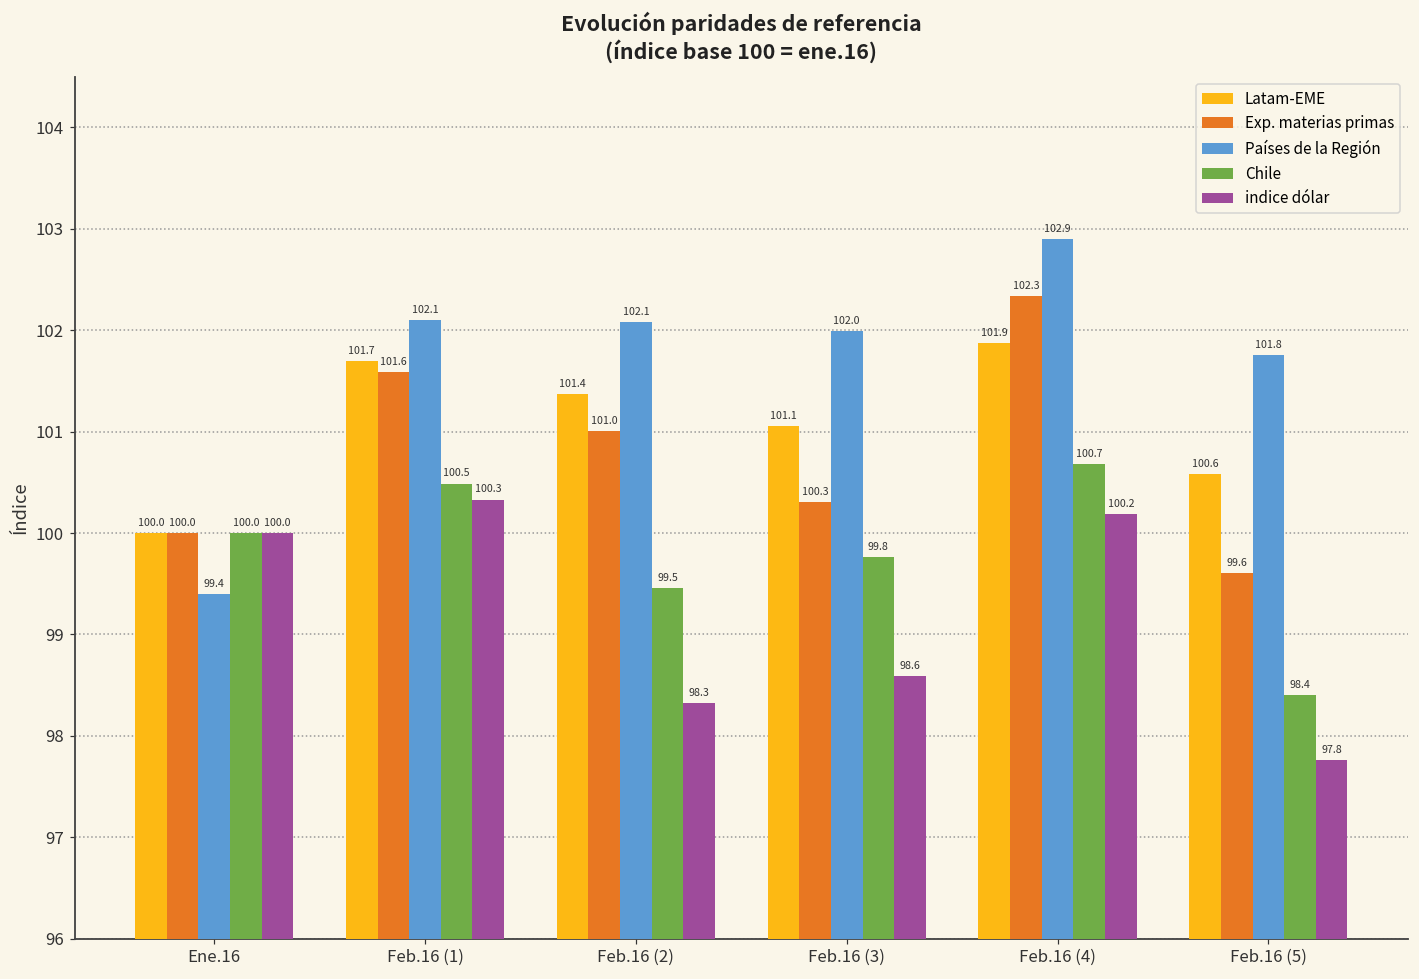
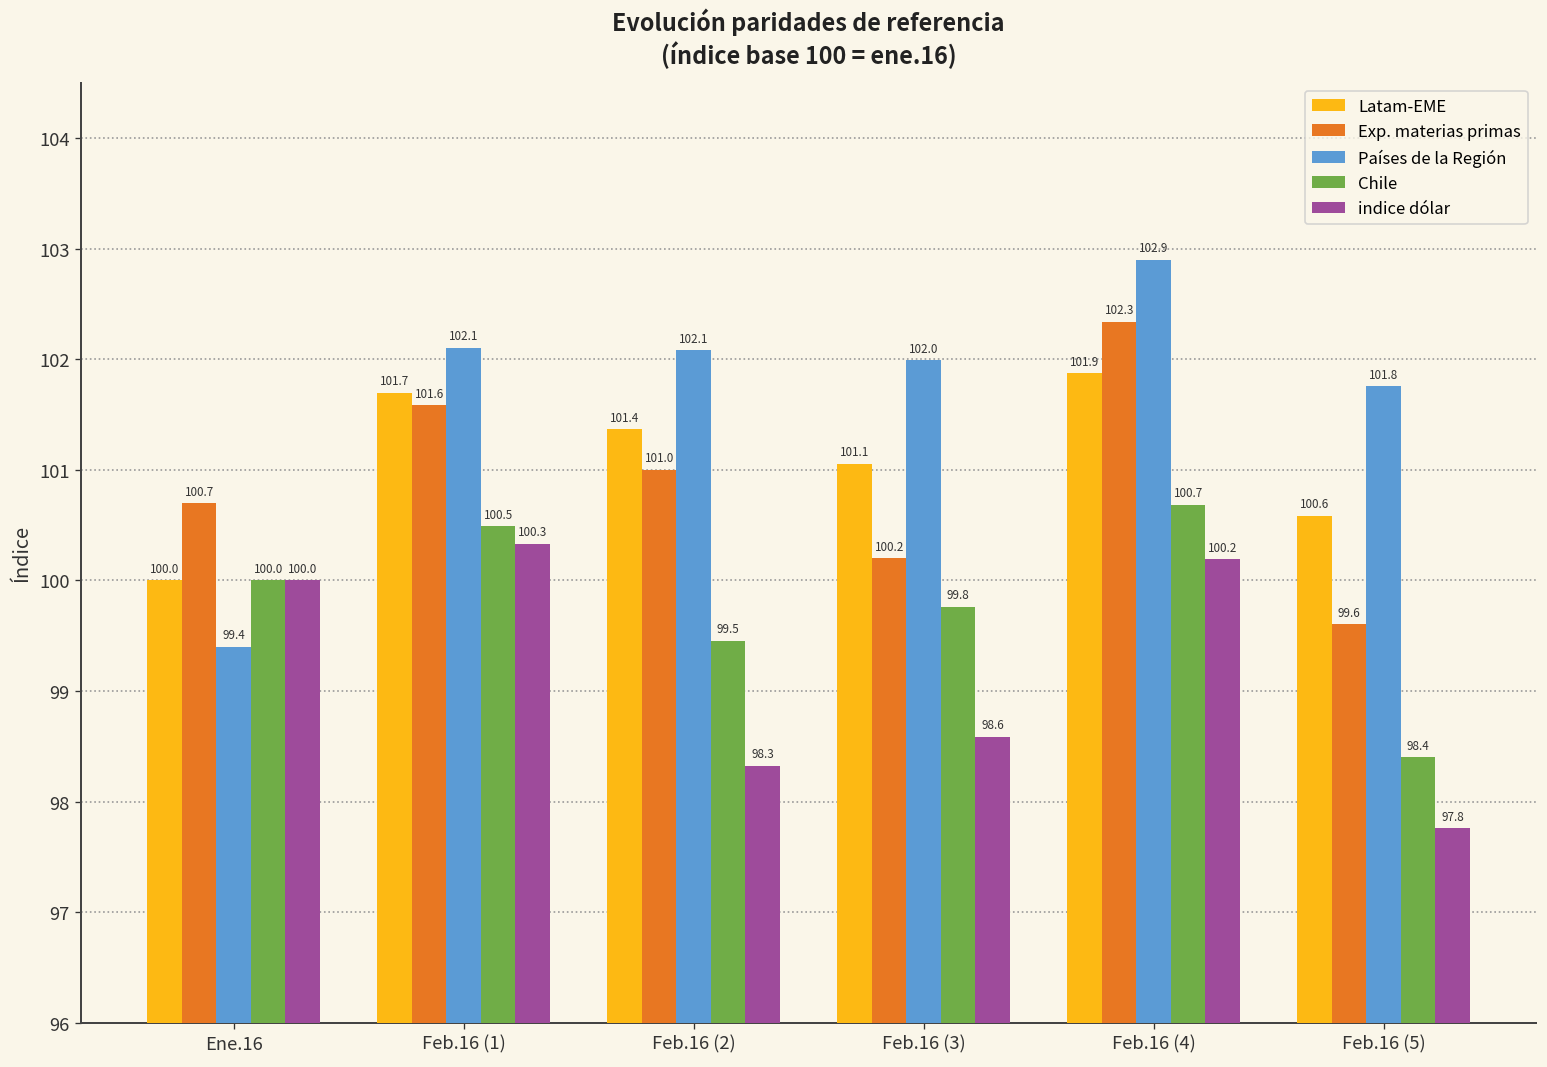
Exp. materias primas, Ene.16: 100.0 -> 100.7
Exp. materias primas, Feb.16 (3): 100.3 -> 100.2
